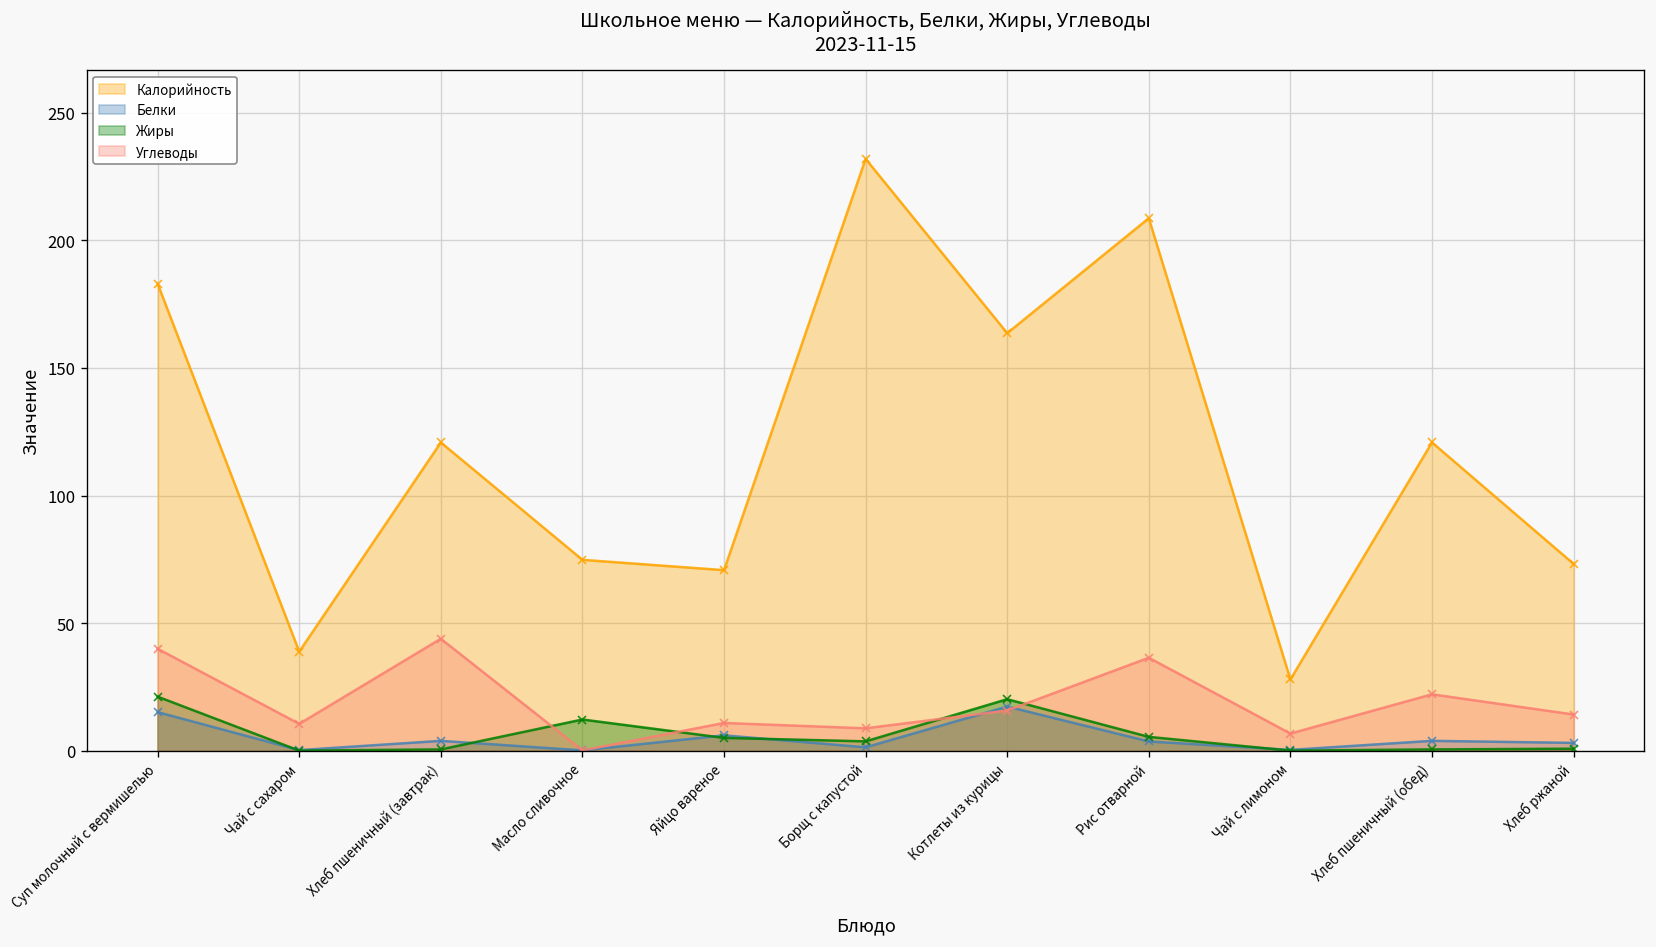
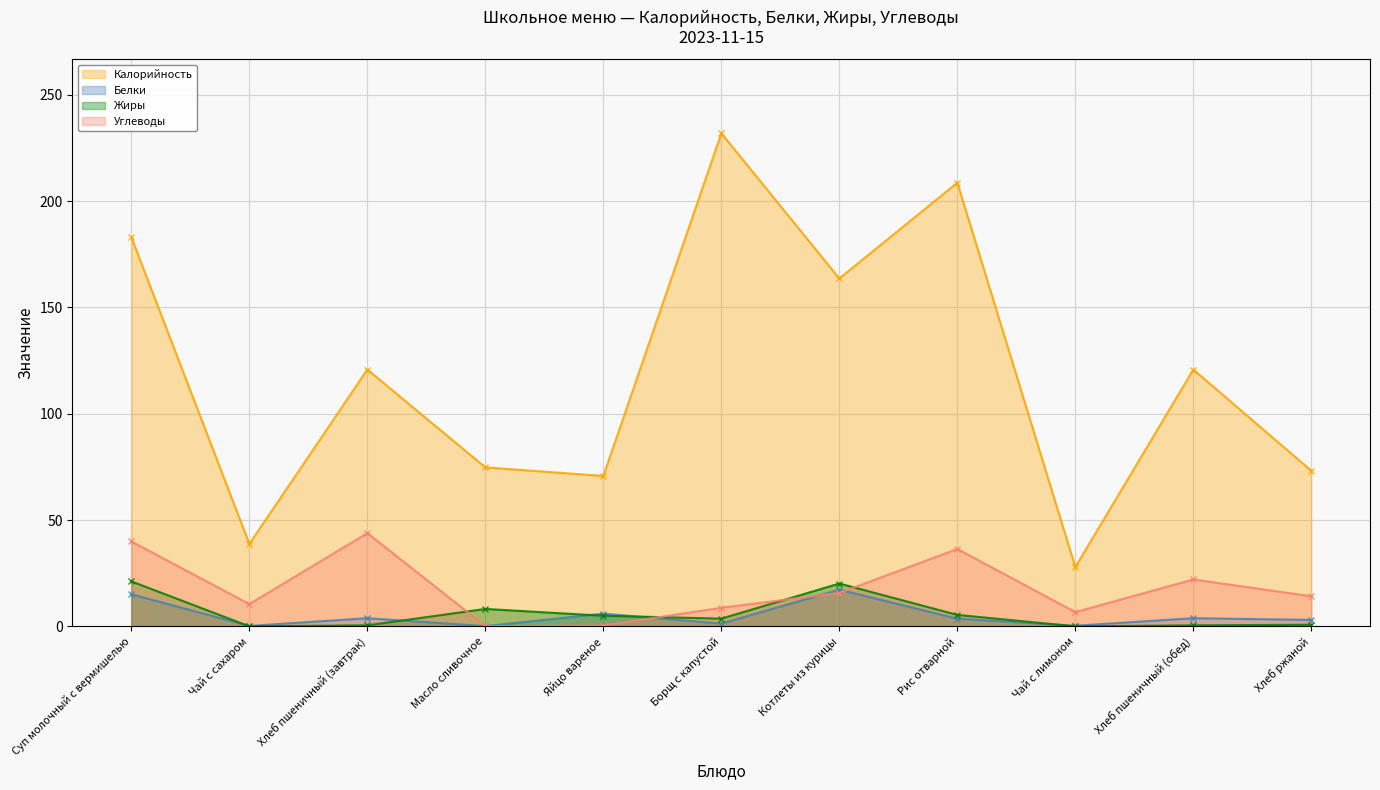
Жиры, Масло сливочное: 12 -> 8
Углеводы, Яйцо вареное: 11 -> 0
